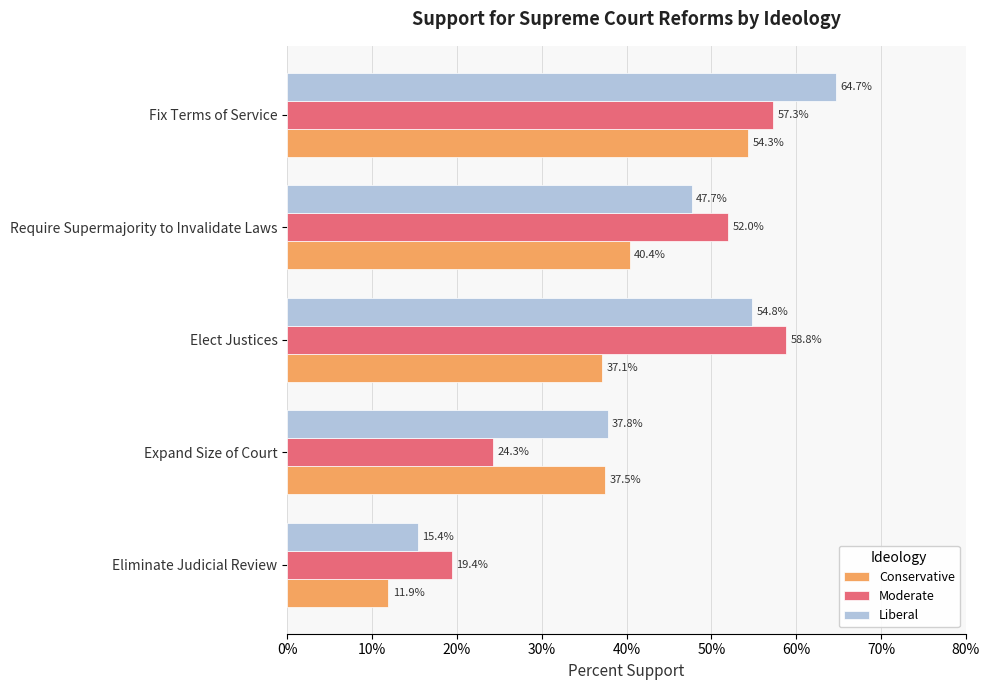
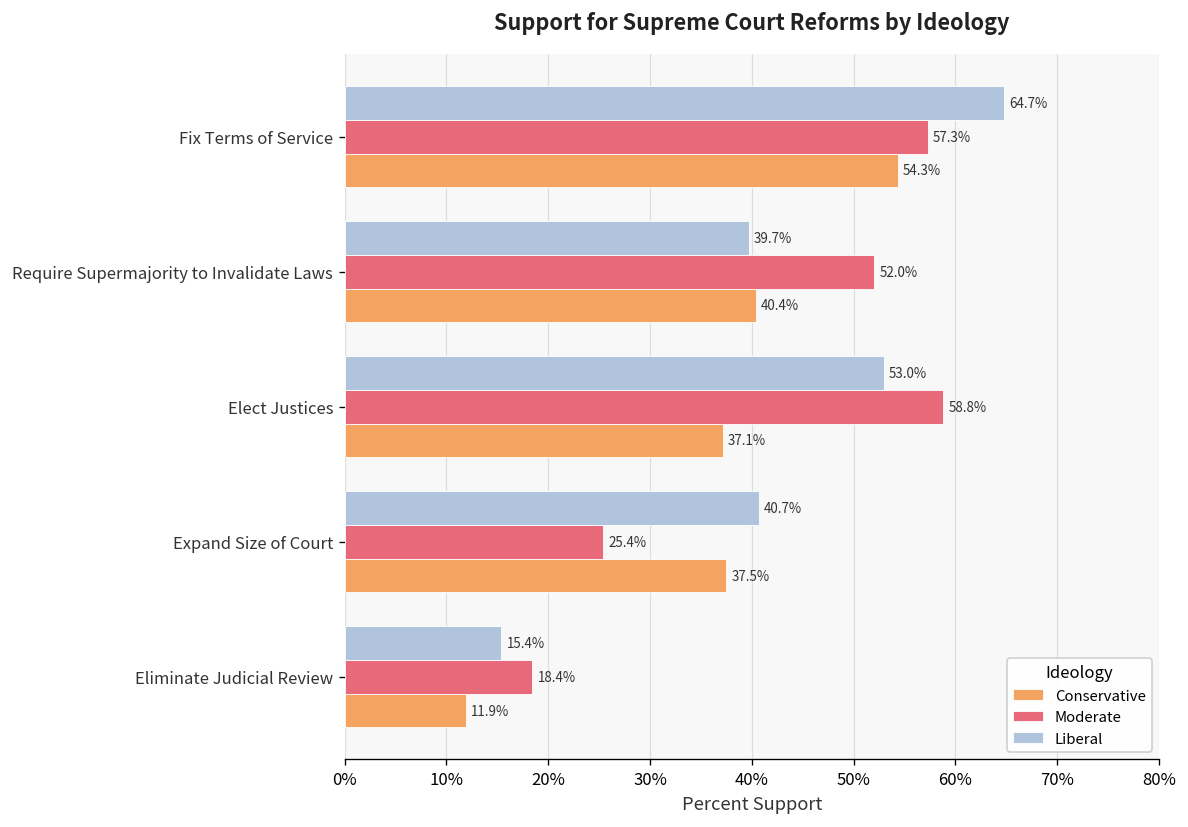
Liberal, Require Supermajority to Invalidate Laws: 47.7% -> 39.7%
Liberal, Elect Justices: 54.8% -> 53.0%
Liberal, Expand Size of Court: 37.8% -> 40.7%
Moderate, Expand Size of Court: 24.3% -> 25.4%
Moderate, Eliminate Judicial Review: 19.4% -> 18.4%
